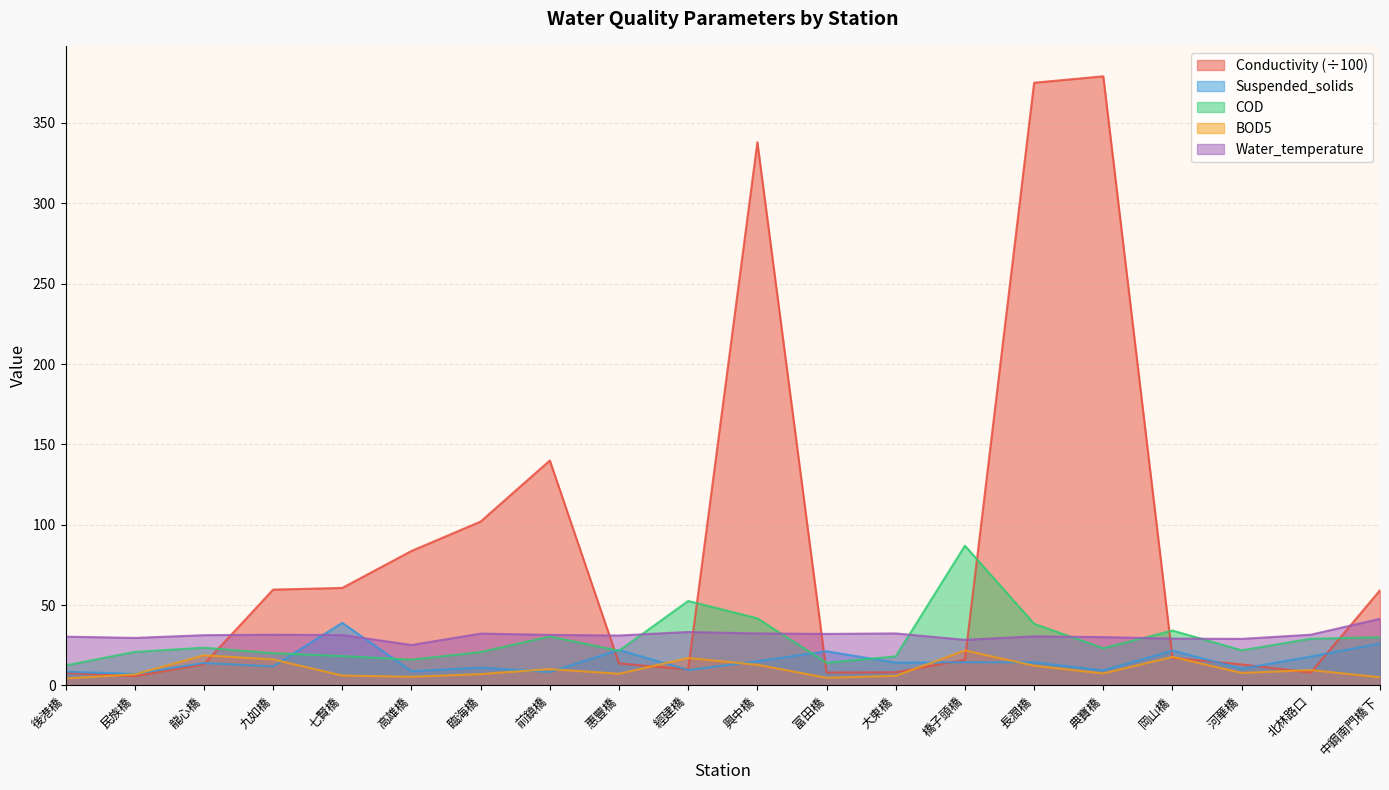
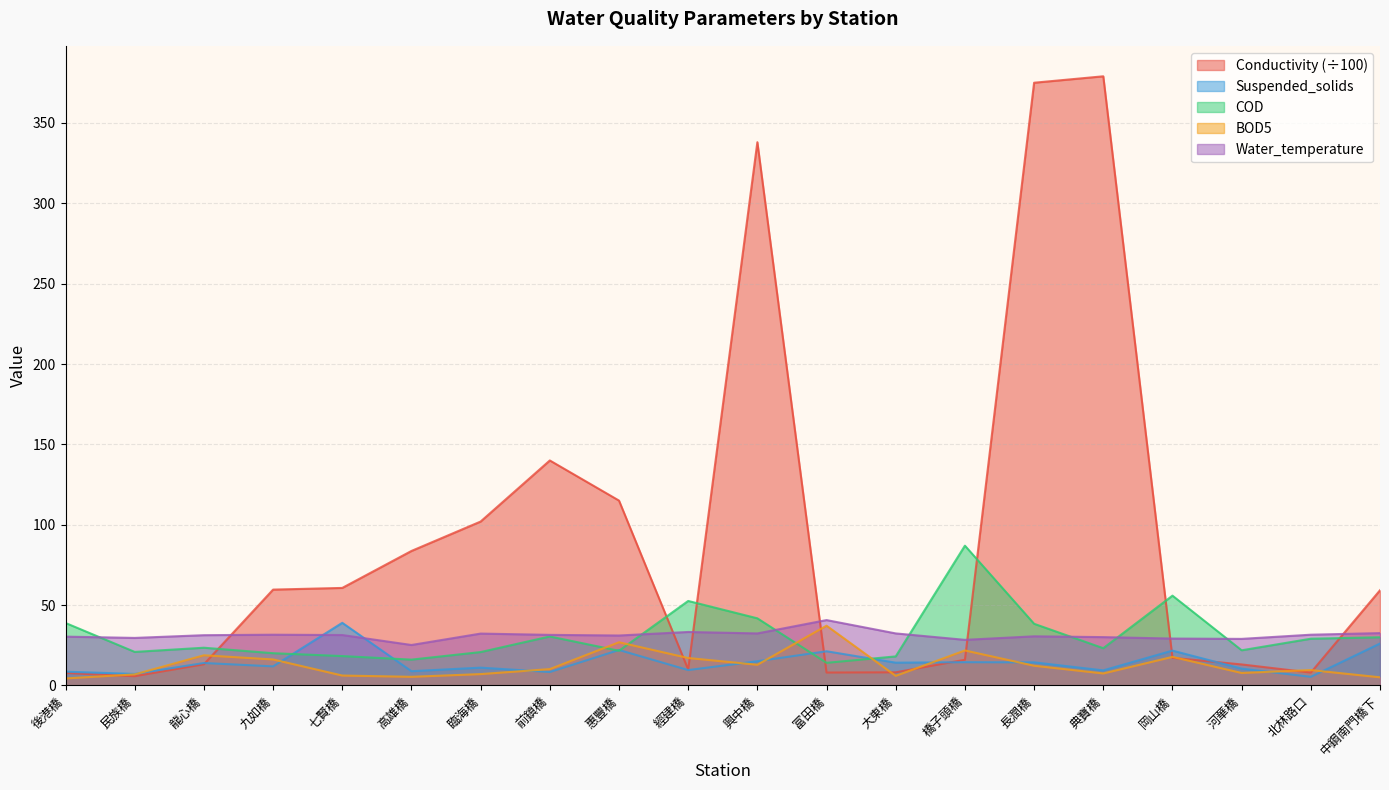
COD, 後港橋: 13 -> 39
Conductivity (÷100), 惠豐橋: 14 -> 115
BOD5, 惠豐橋: 7 -> 27
BOD5, 富田橋: 5 -> 37
Water_temperature, 富田橋: 32 -> 41
COD, 岡山橋: 34 -> 56
Suspended_solids, 北林路口: 18 -> 5
Water_temperature, 中鋼南門橋下: 42 -> 33
